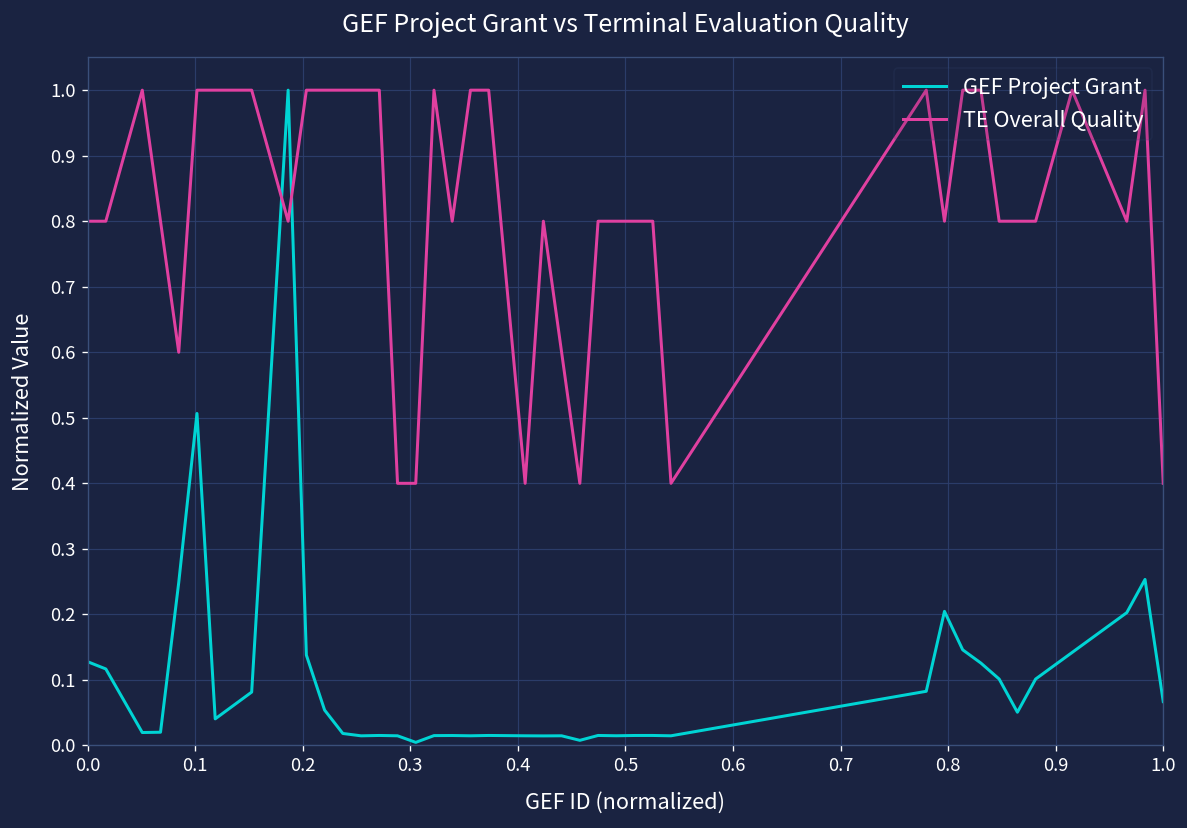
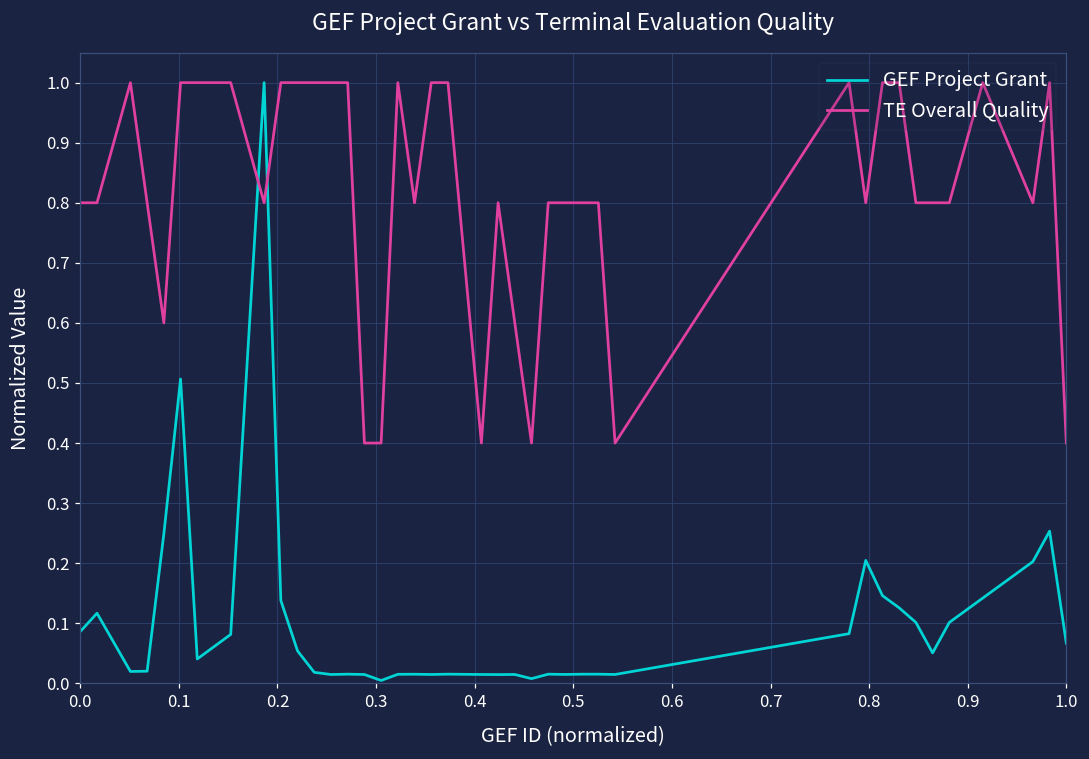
GEF Project Grant, 0.0: 0.13 -> 0.09
